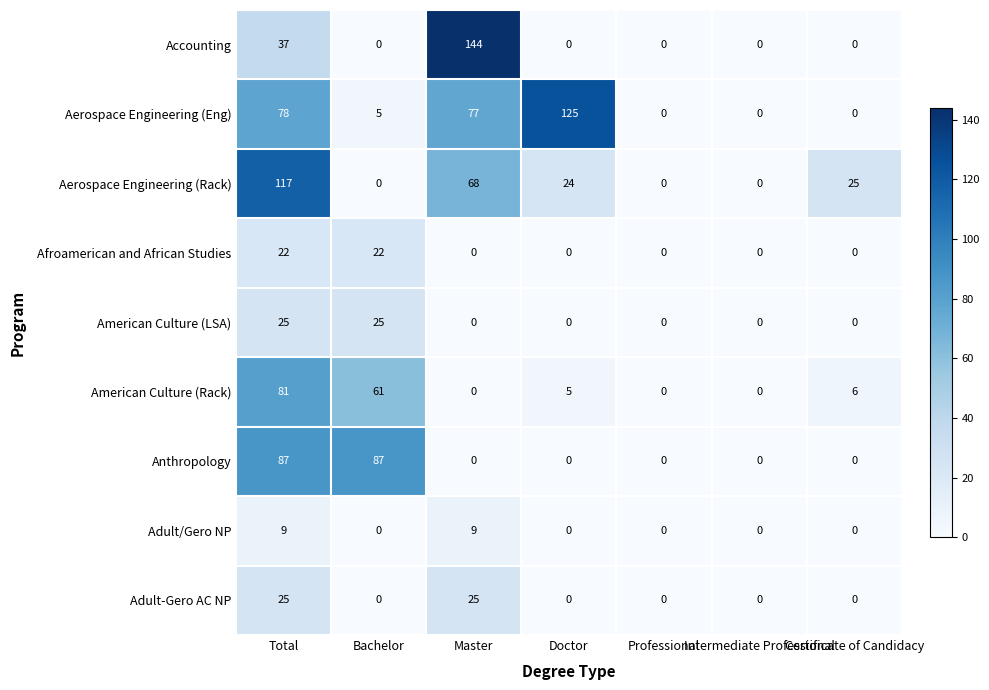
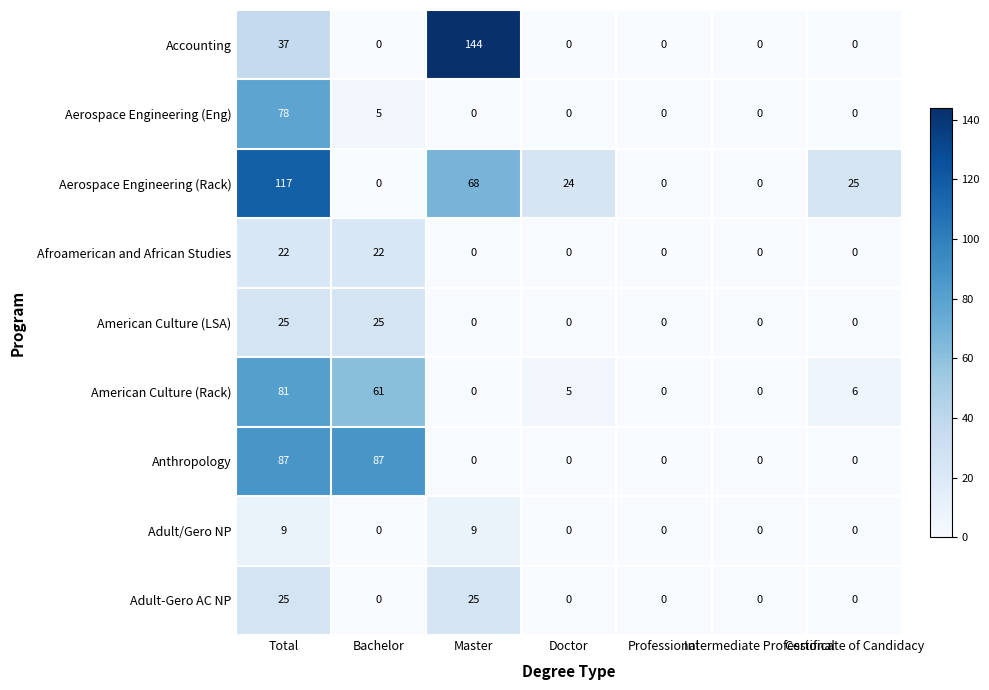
Aerospace Engineering (Eng), Master: 77 -> 0
Aerospace Engineering (Eng), Doctor: 125 -> 0
